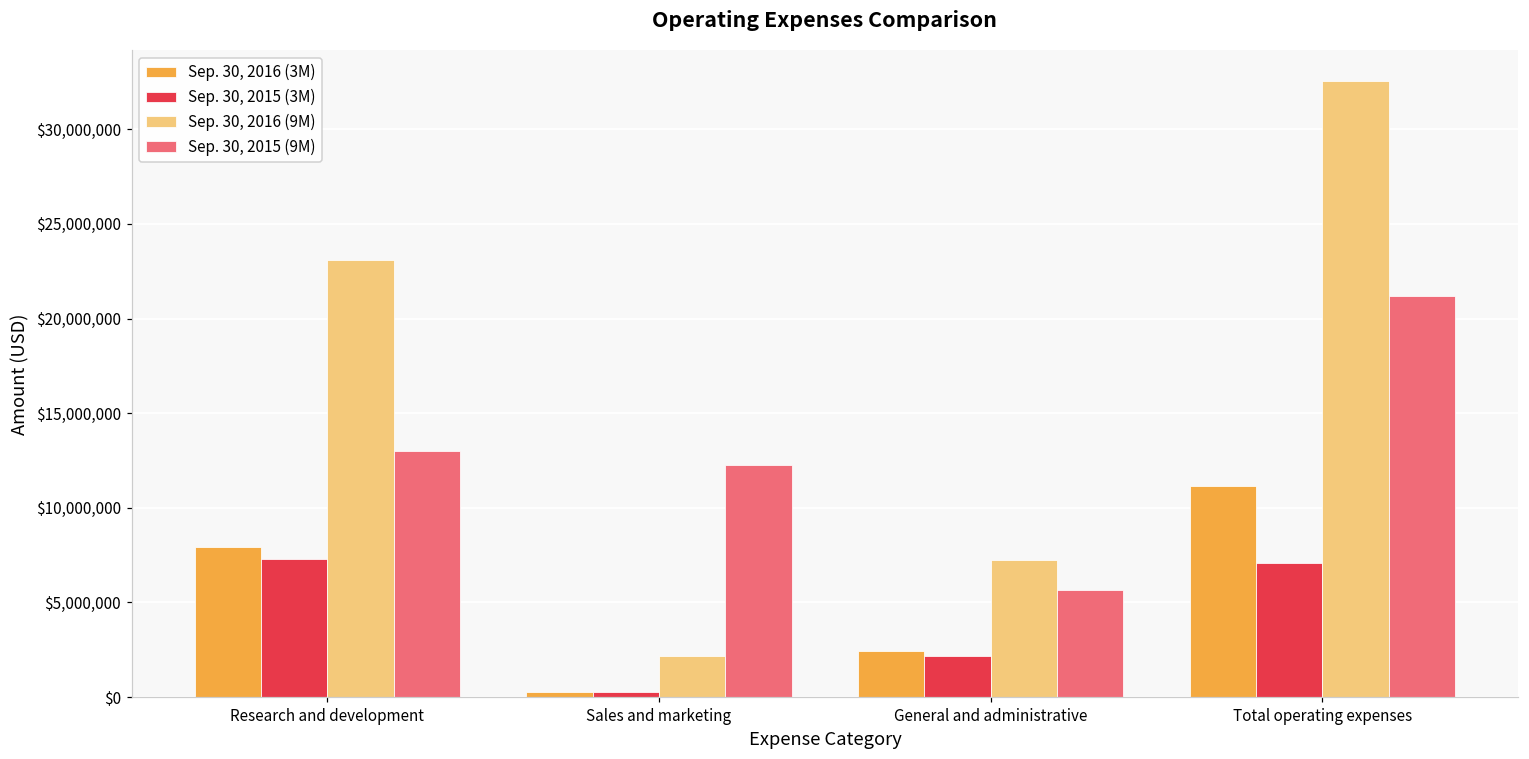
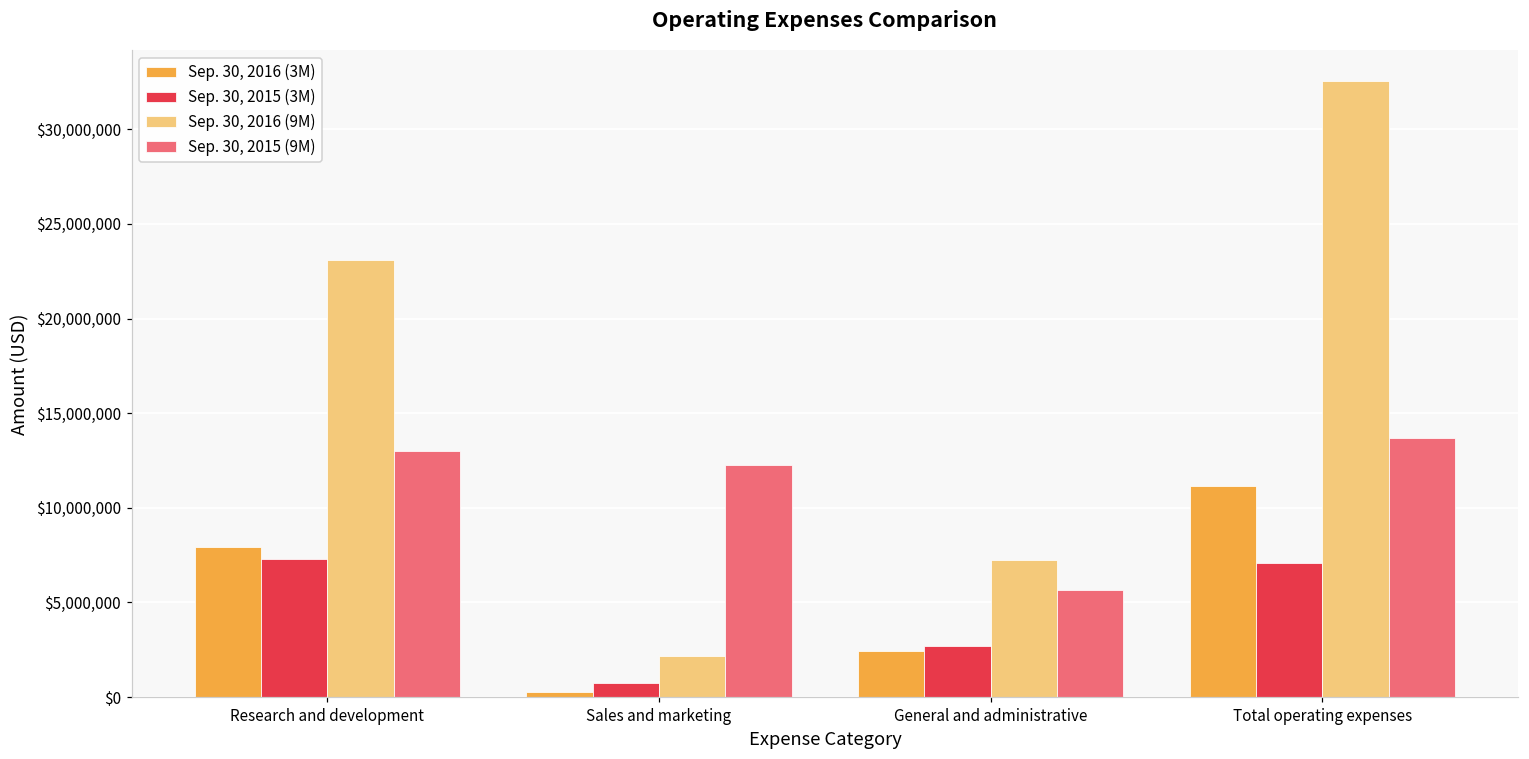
Sep. 30, 2015 (3M), Sales and marketing: $300,000 -> $800,000
Sep. 30, 2015 (3M), General and administrative: $2,200,000 -> $2,700,000
Sep. 30, 2015 (9M), Total operating expenses: $21,200,000 -> $13,700,000
